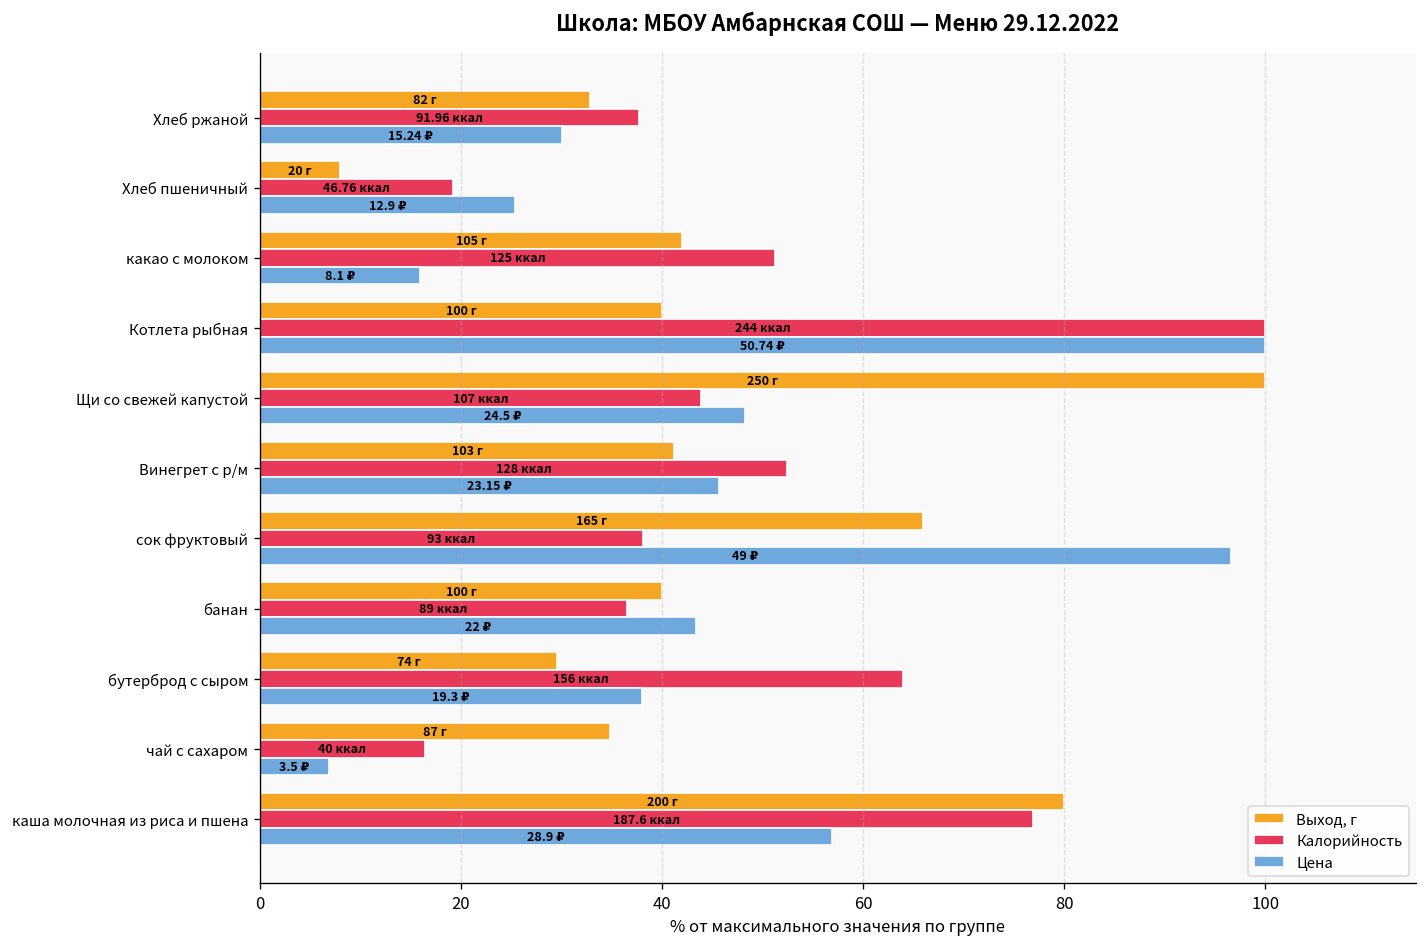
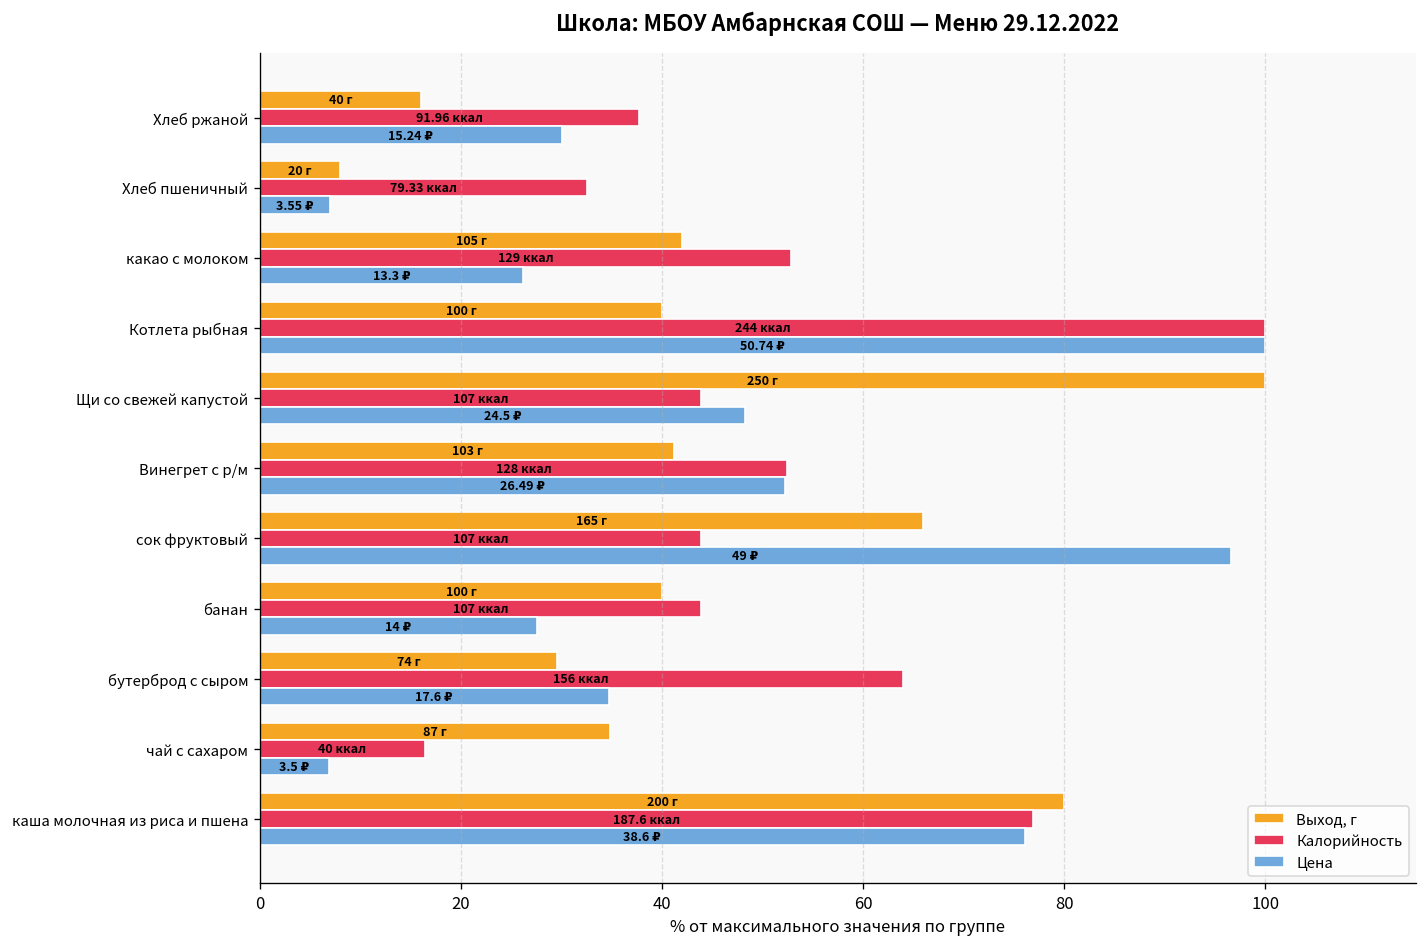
Выход, г, Хлеб ржаной: 82 -> 40
Калорийность, Хлеб пшеничный: 46.76 -> 79.33
Цена, Хлеб пшеничный: 12.9 -> 3.55
Калорийность, какао с молоком: 125 -> 129
Цена, какао с молоком: 8.1 -> 13.3
Цена, Винегрет с р/м: 23.15 -> 26.49
Калорийность, сок фруктовый: 93 -> 107
Калорийность, банан: 89 -> 107
Цена, банан: 22 -> 14
Цена, бутерброд с сыром: 19.3 -> 17.6
Цена, каша молочная из риса и пшена: 28.9 -> 38.6
